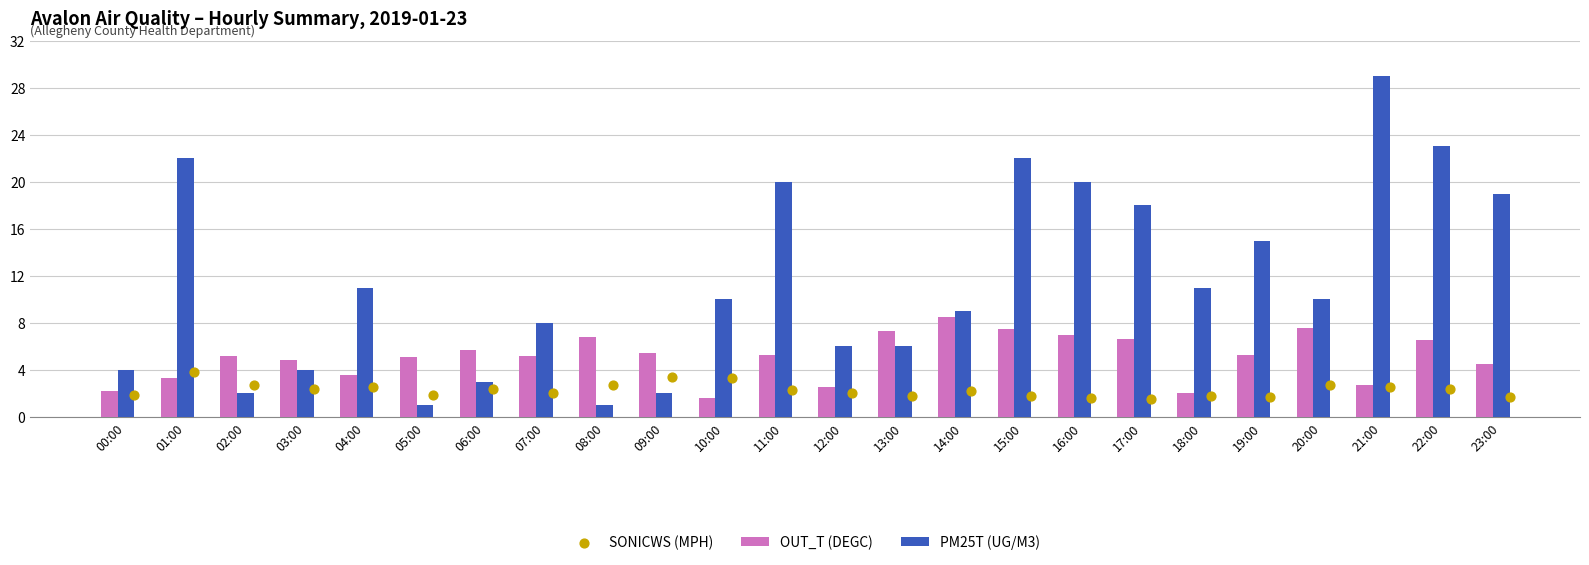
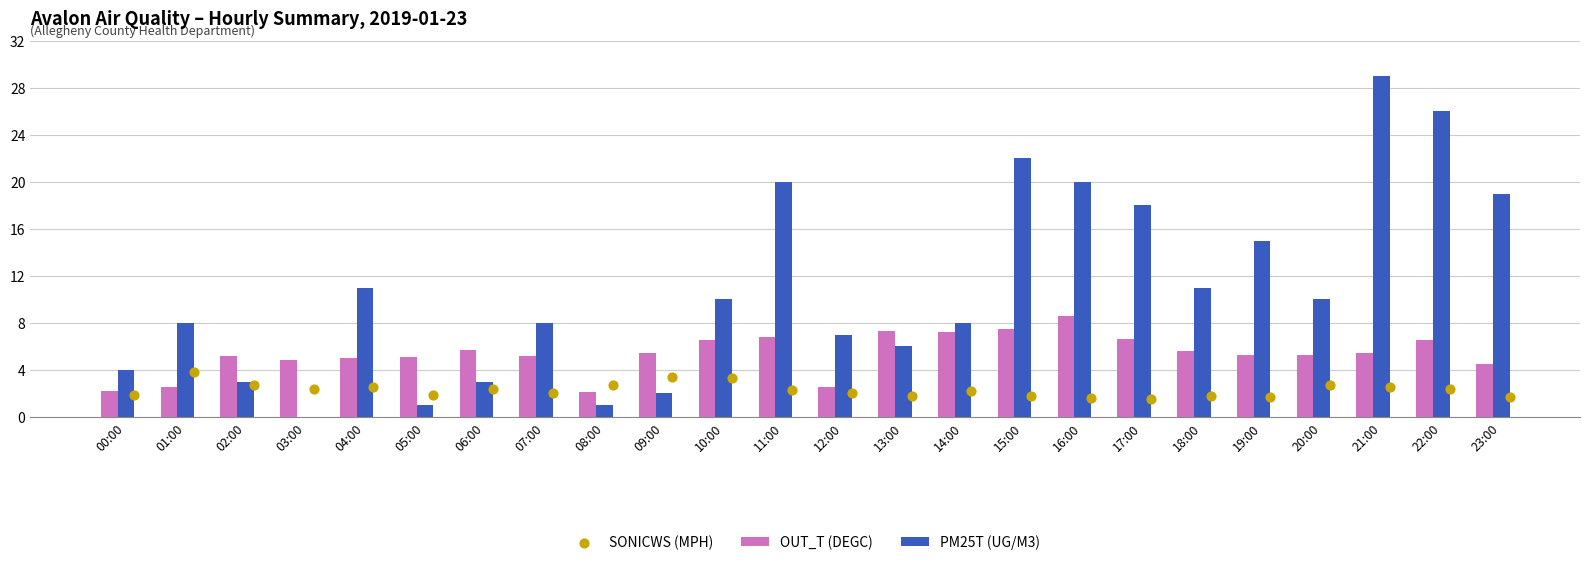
OUT_T (DEGC), 01:00: 3.3 -> 2.5
PM25T (UG/M3), 01:00: 22 -> 8
PM25T (UG/M3), 02:00: 2 -> 3
PM25T (UG/M3), 03:00: 4 -> 0
OUT_T (DEGC), 04:00: 3.6 -> 5.0
OUT_T (DEGC), 08:00: 6.8 -> 2.1
OUT_T (DEGC), 10:00: 1.6 -> 6.5
OUT_T (DEGC), 11:00: 5.3 -> 6.8
PM25T (UG/M3), 12:00: 6 -> 7
OUT_T (DEGC), 14:00: 8.5 -> 7.2
PM25T (UG/M3), 14:00: 9 -> 8
OUT_T (DEGC), 16:00: 7.0 -> 8.6
OUT_T (DEGC), 18:00: 2.0 -> 5.6
OUT_T (DEGC), 20:00: 7.6 -> 5.3
OUT_T (DEGC), 21:00: 2.7 -> 5.4
PM25T (UG/M3), 22:00: 23 -> 26
